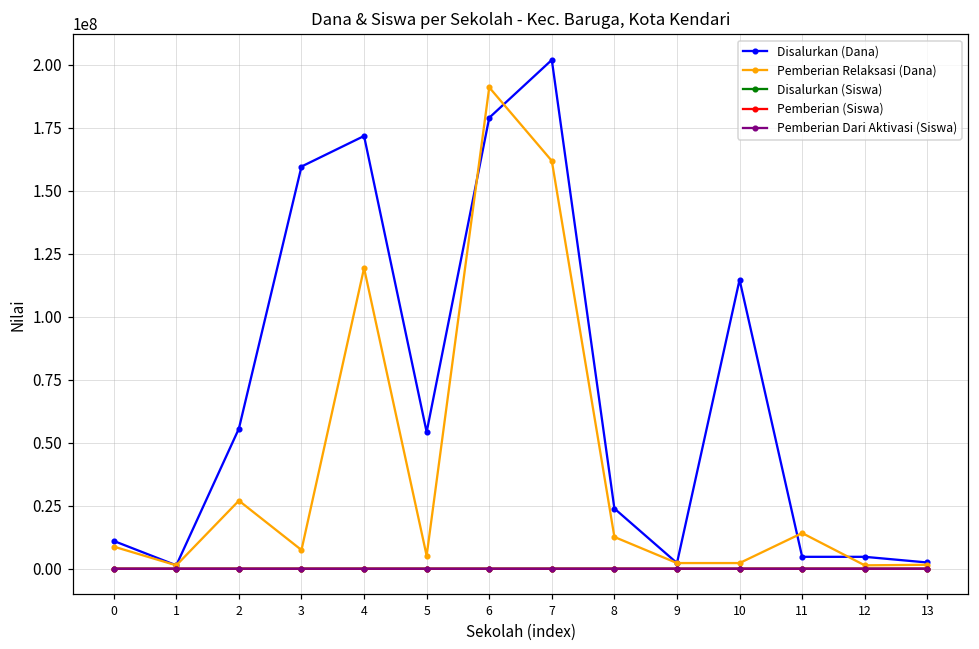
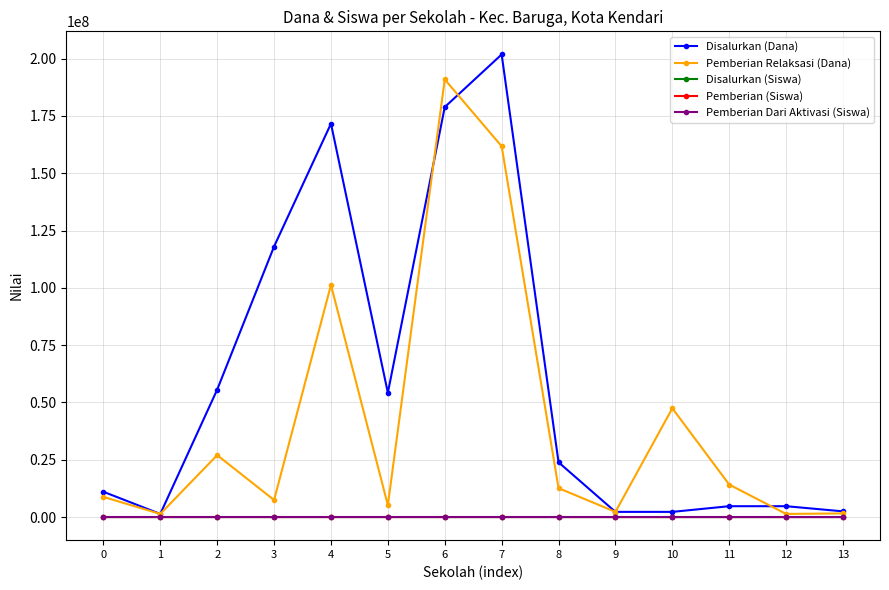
Disalurkan (Dana), 3: 160000000 -> 118000000
Pemberian Relaksasi (Dana), 4: 119000000 -> 101000000
Disalurkan (Dana), 10: 115000000 -> 2000000
Pemberian Relaksasi (Dana), 10: 2000000 -> 47000000
